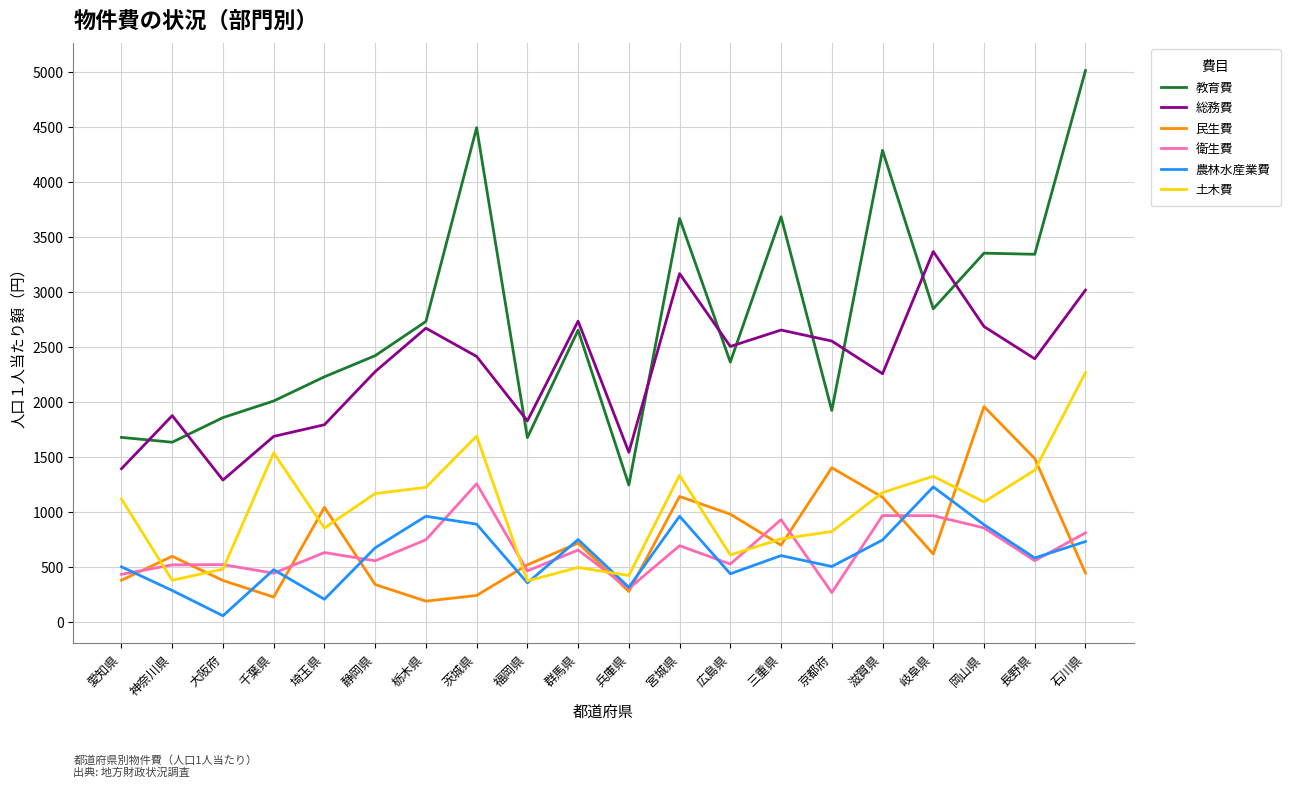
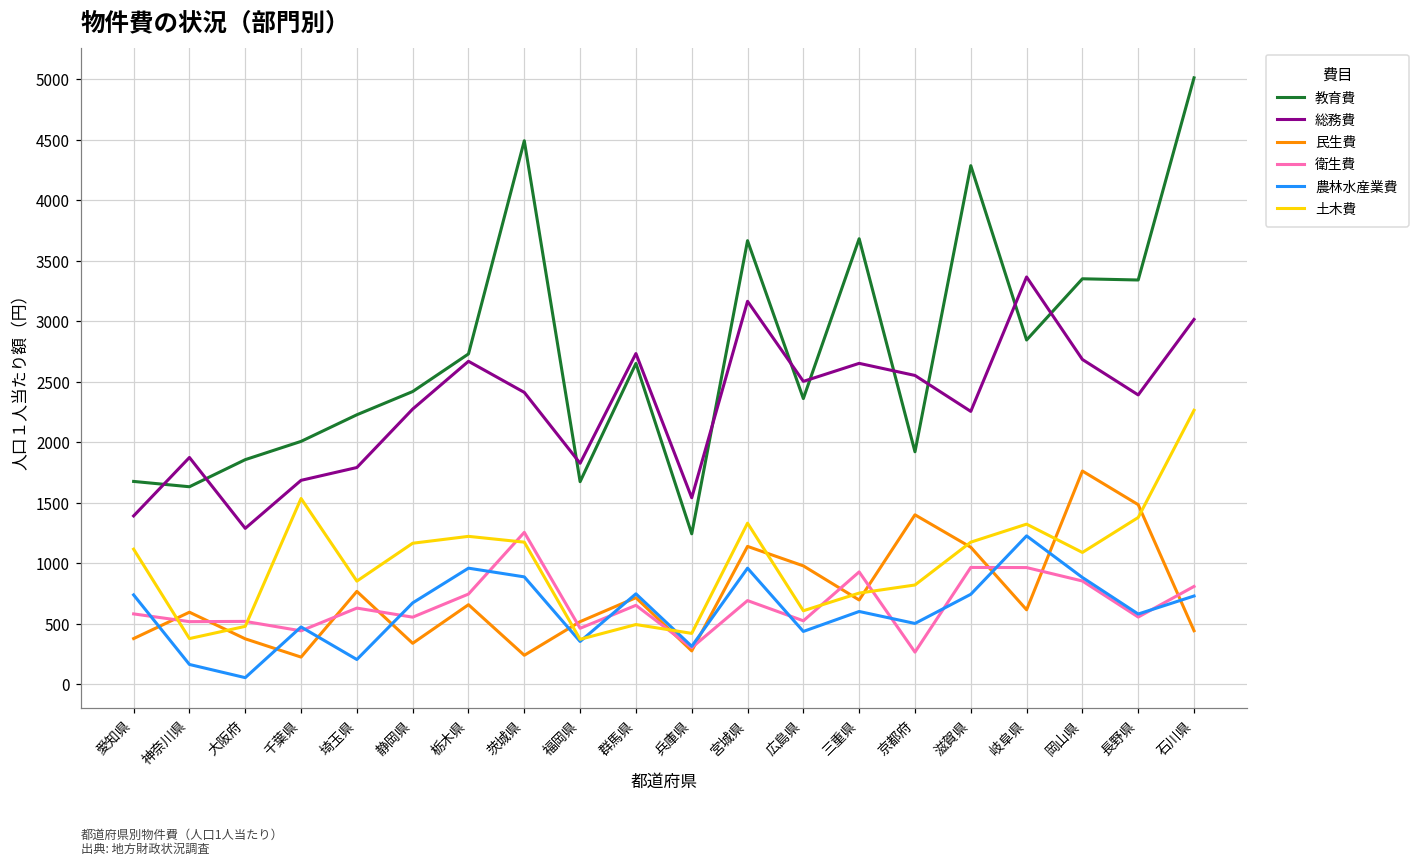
衛生費, 愛知県: 430 -> 580
農林水産業費, 愛知県: 500 -> 740
農林水産業費, 神奈川県: 280 -> 160
民生費, 埼玉県: 1040 -> 770
民生費, 栃木県: 190 -> 660
土木費, 茨城県: 1690 -> 1170
民生費, 岡山県: 1960 -> 1760
